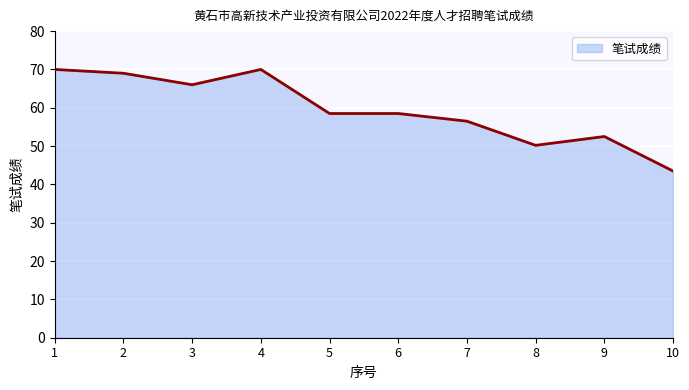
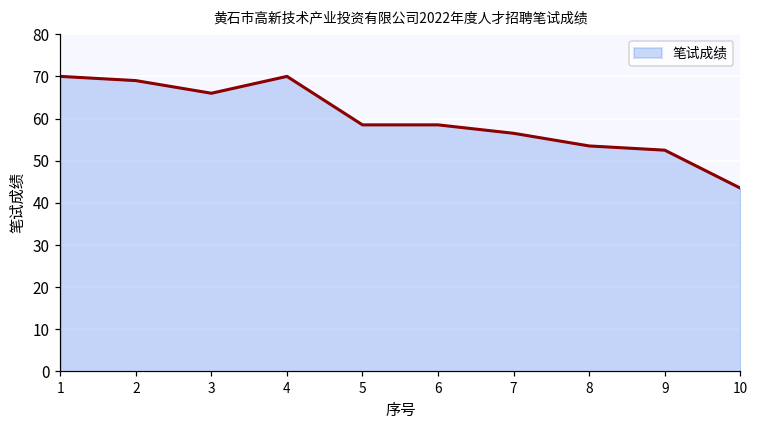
8: 50 -> 54
